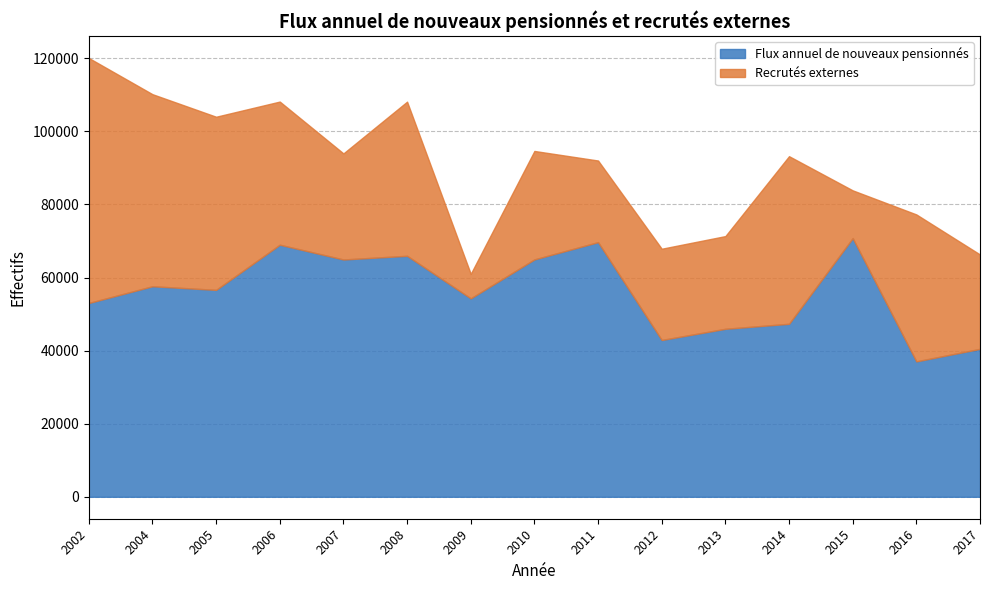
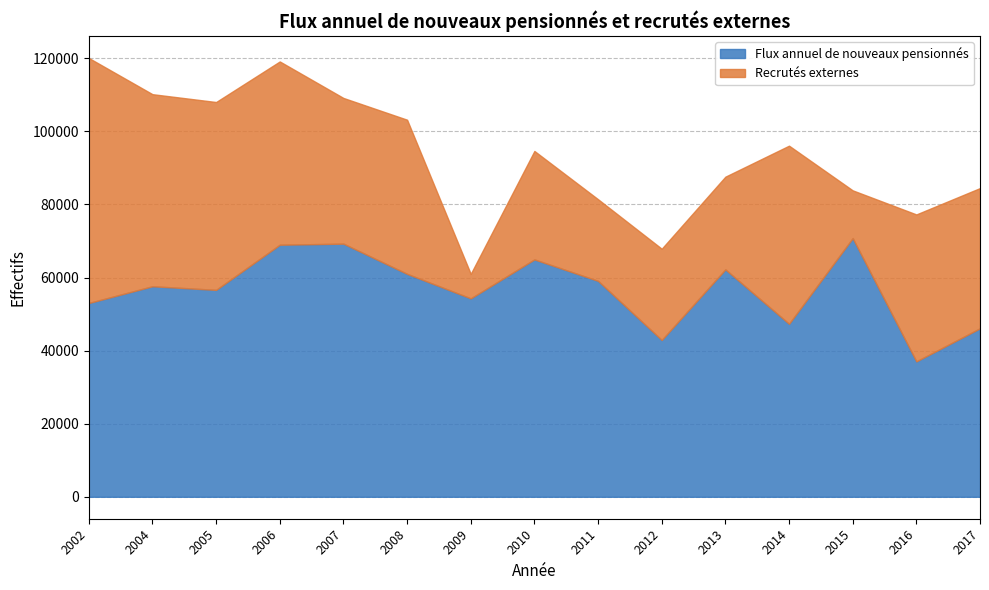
Recrutés externes, 2005: 47000 -> 51000
Recrutés externes, 2006: 39000 -> 50000
Flux annuel de nouveaux pensionnés, 2007: 65000 -> 69000
Recrutés externes, 2007: 29000 -> 40000
Flux annuel de nouveaux pensionnés, 2008: 66000 -> 61000
Flux annuel de nouveaux pensionnés, 2011: 70000 -> 59000
Flux annuel de nouveaux pensionnés, 2013: 46000 -> 62000
Recrutés externes, 2014: 46000 -> 49000
Flux annuel de nouveaux pensionnés, 2017: 40000 -> 46000
Recrutés externes, 2017: 26000 -> 38000
